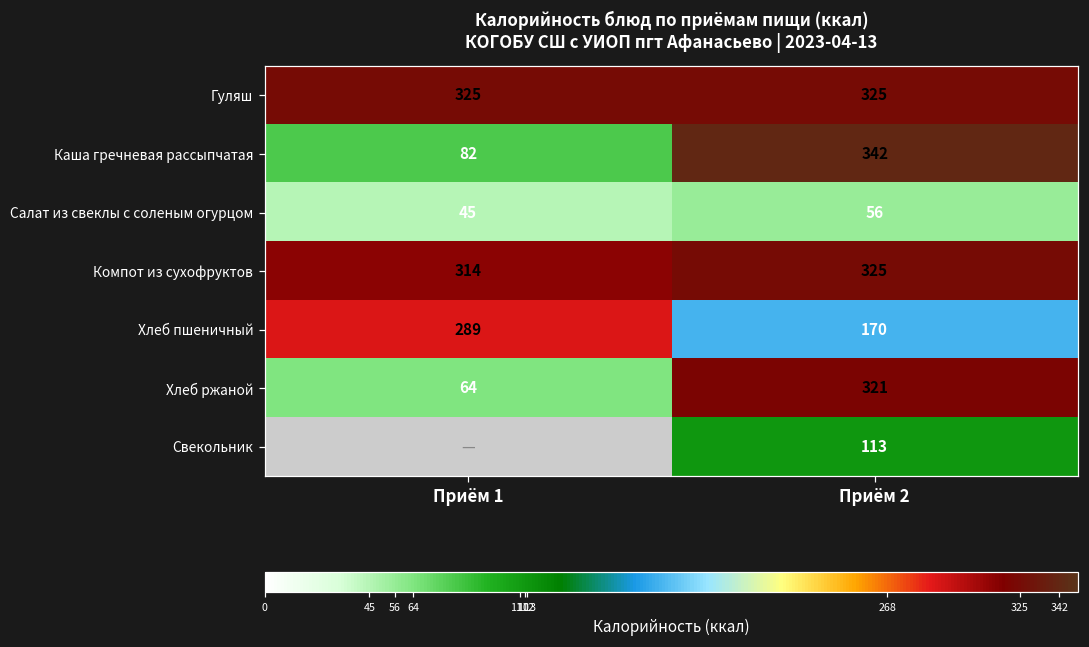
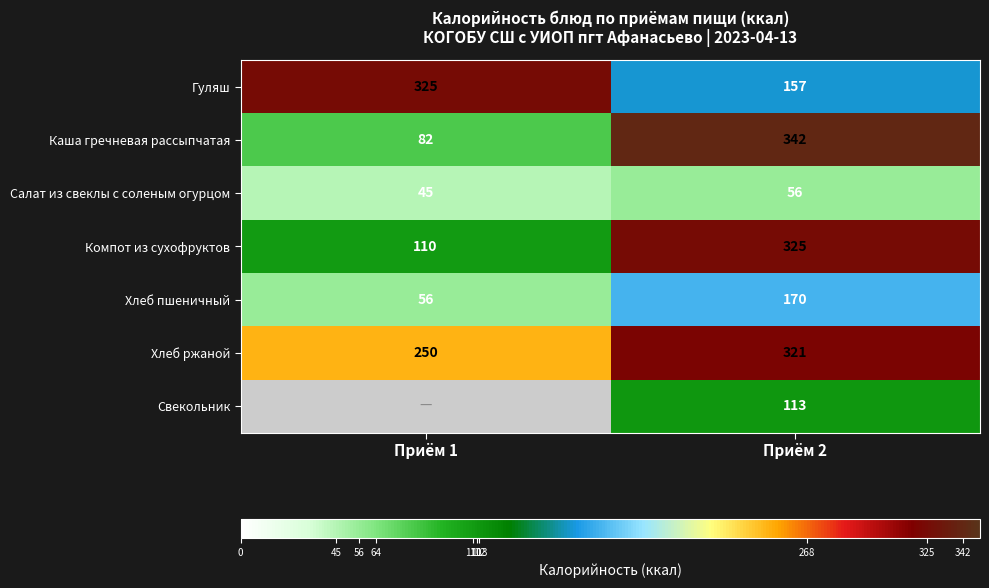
Гуляш, Приём 2: 325 -> 157
Компот из сухофруктов, Приём 1: 314 -> 110
Хлеб пшеничный, Приём 1: 289 -> 56
Хлеб ржаной, Приём 1: 64 -> 250
